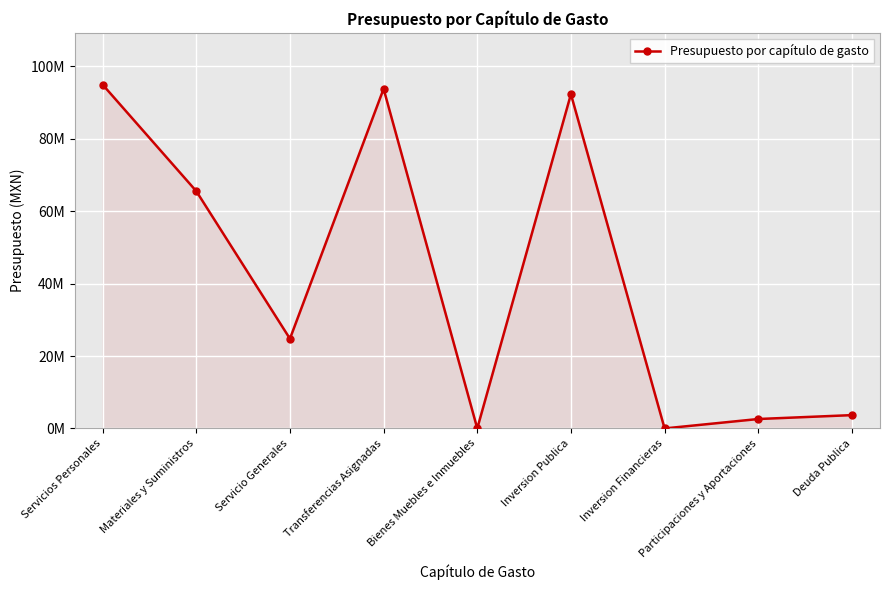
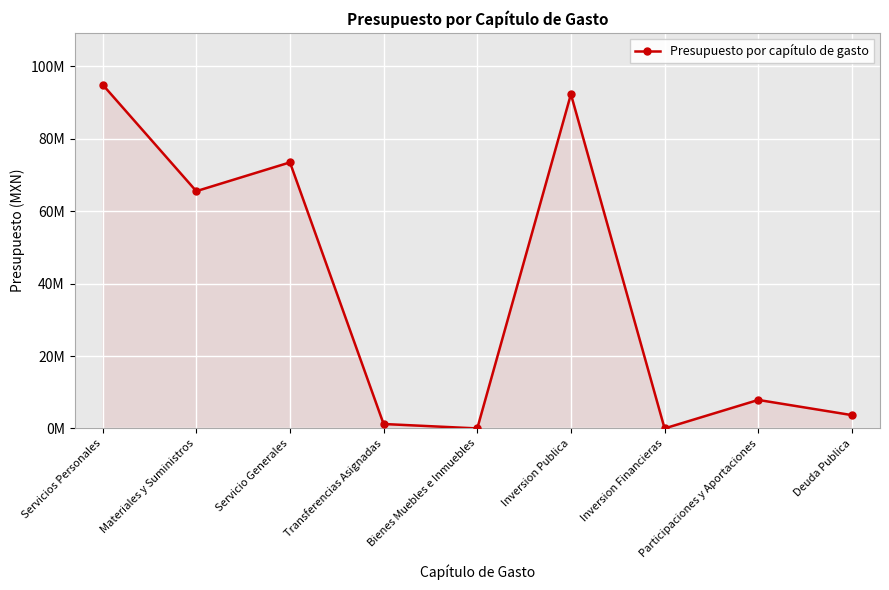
Servicio Generales: 25000000 -> 73000000
Transferencias Asignadas: 94000000 -> 1000000
Participaciones y Aportaciones: 3000000 -> 8000000
